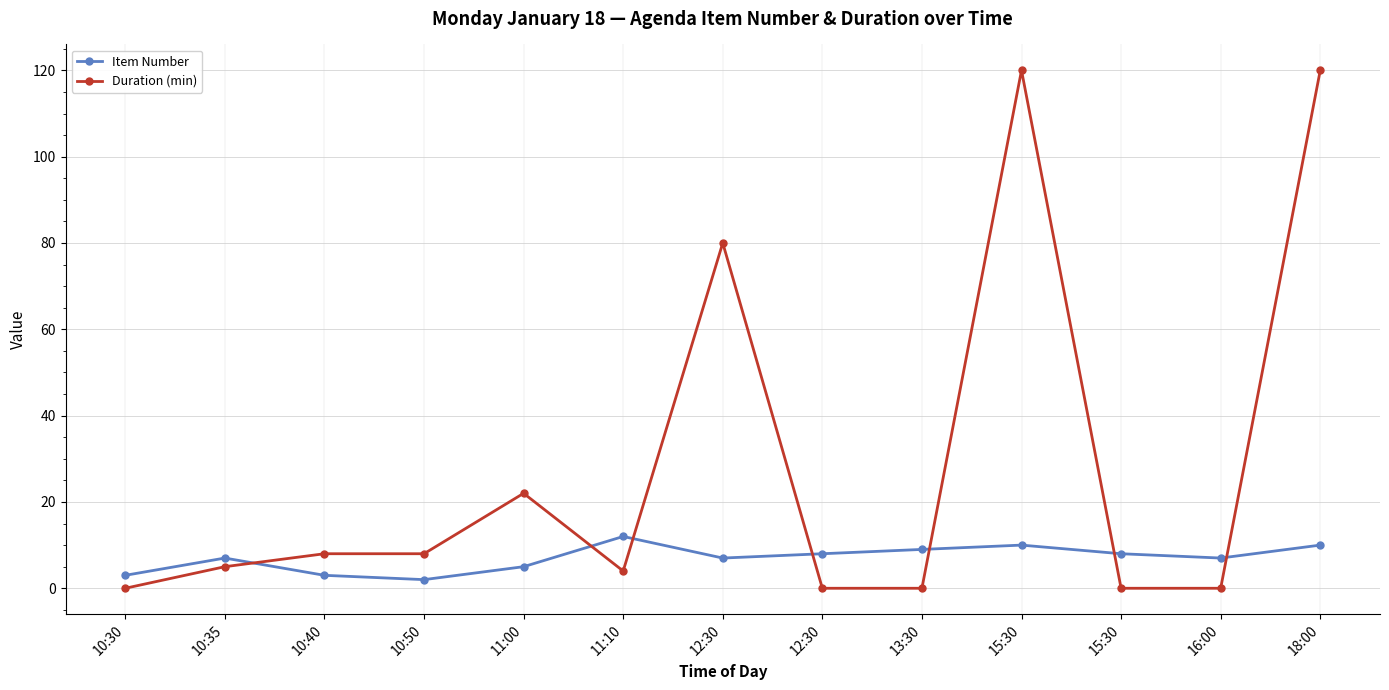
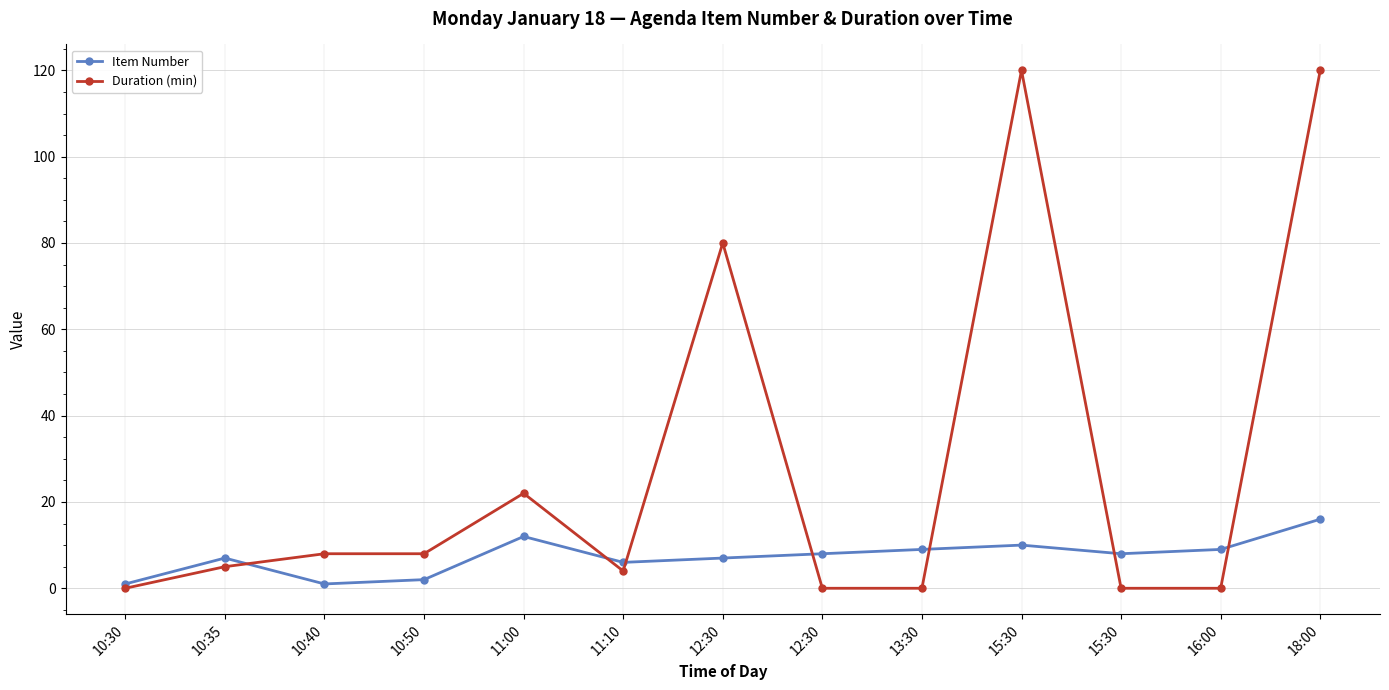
Item Number, 10:30: 3 -> 1
Item Number, 10:40: 3 -> 1
Item Number, 11:00: 5 -> 12
Item Number, 11:10: 12 -> 6
Item Number, 16:00: 7 -> 9
Item Number, 18:00: 10 -> 16
